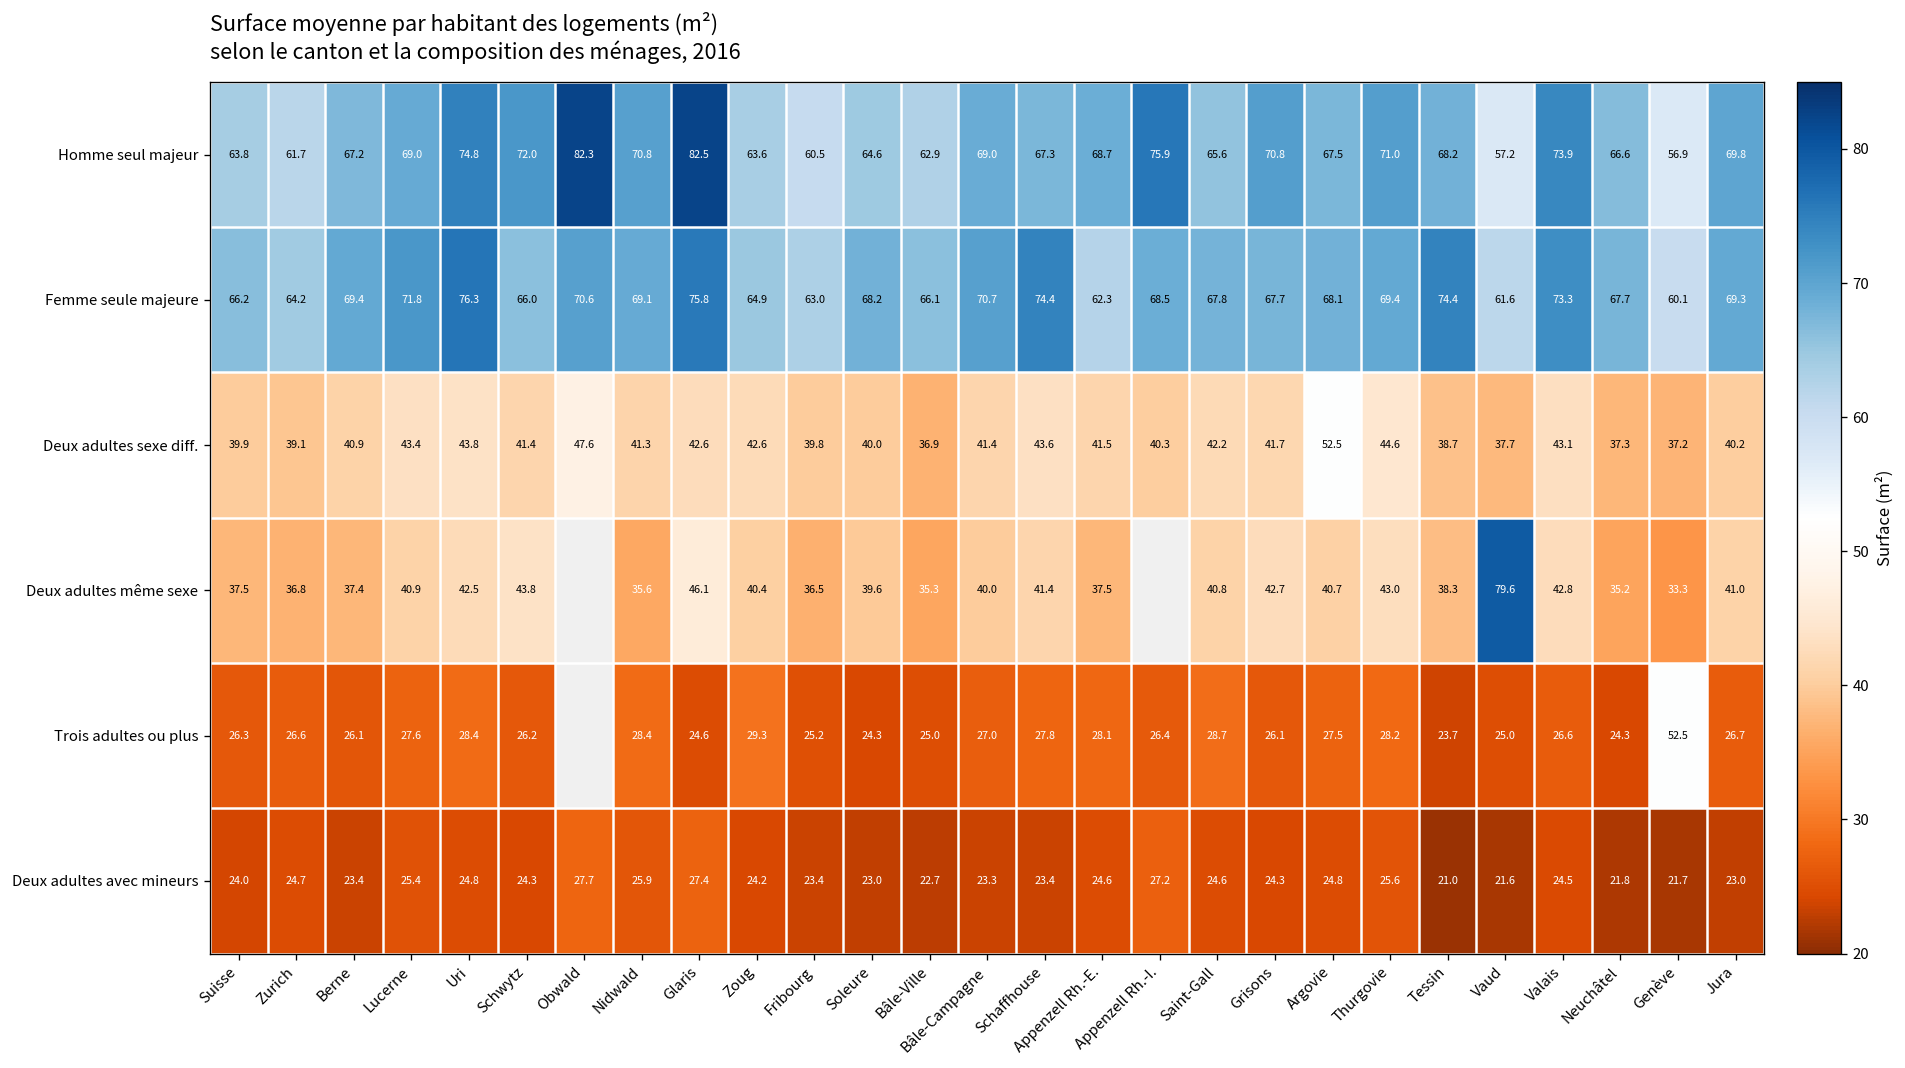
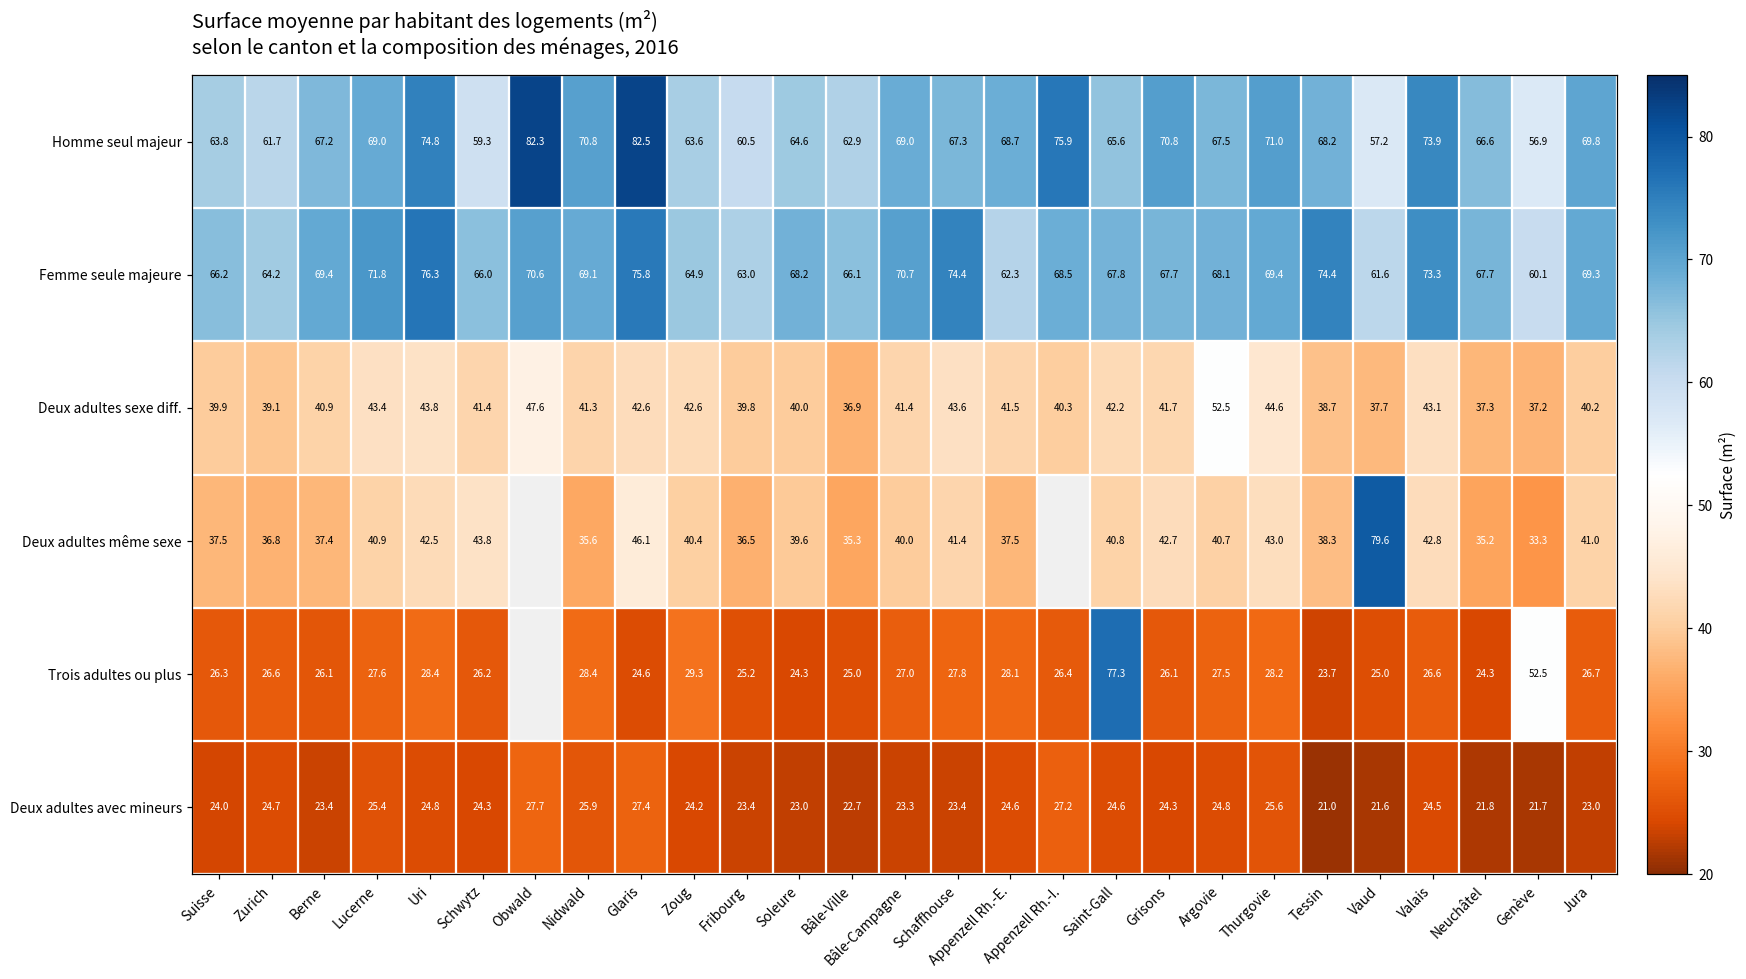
Homme seul majeur, Schwytz: 72.0 -> 59.3
Trois adultes ou plus, Saint-Gall: 28.7 -> 77.3
